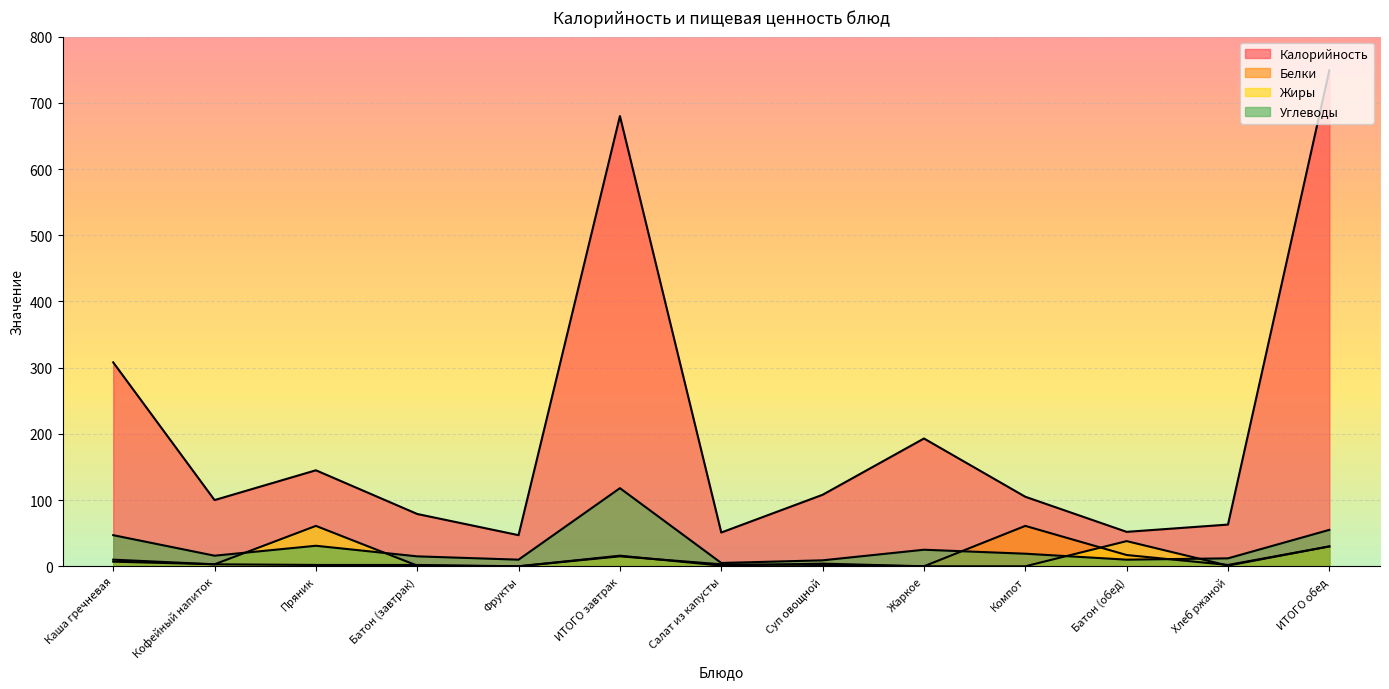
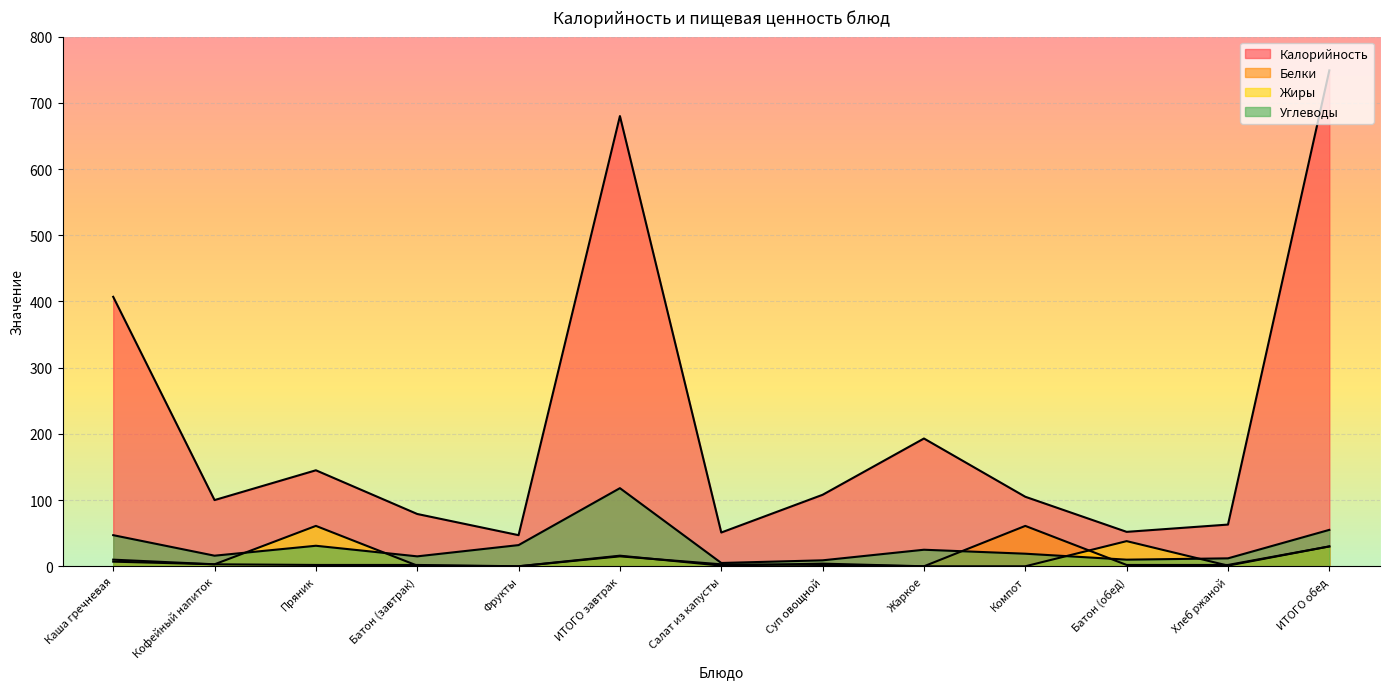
Калорийность, Каша гречневая: 310 -> 410
Углеводы, Фрукты: 10 -> 30
Белки, Батон (обед): 20 -> 0
